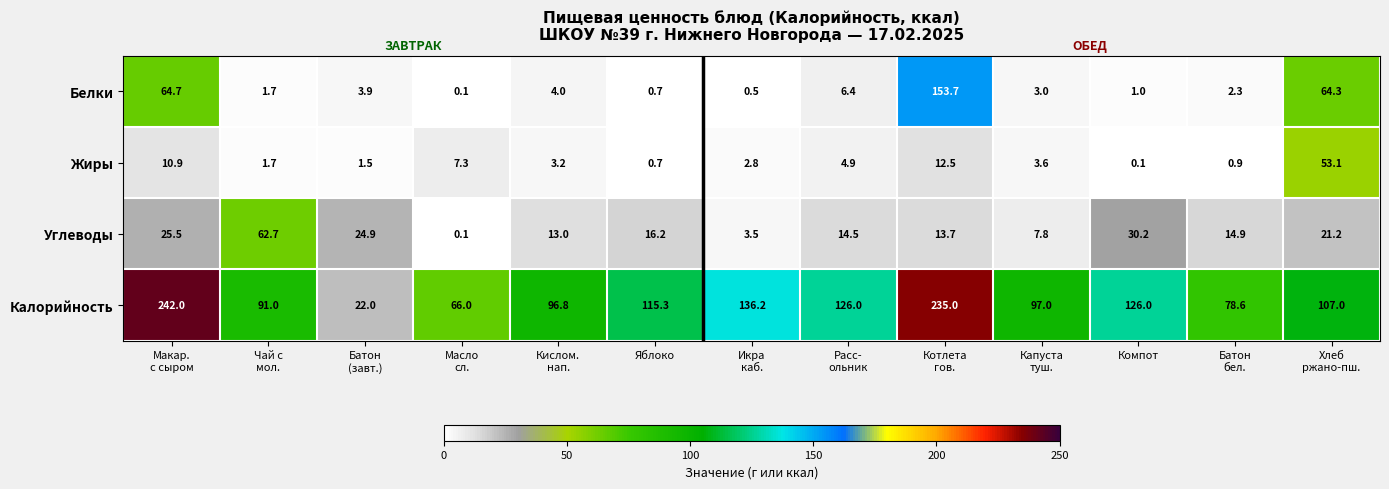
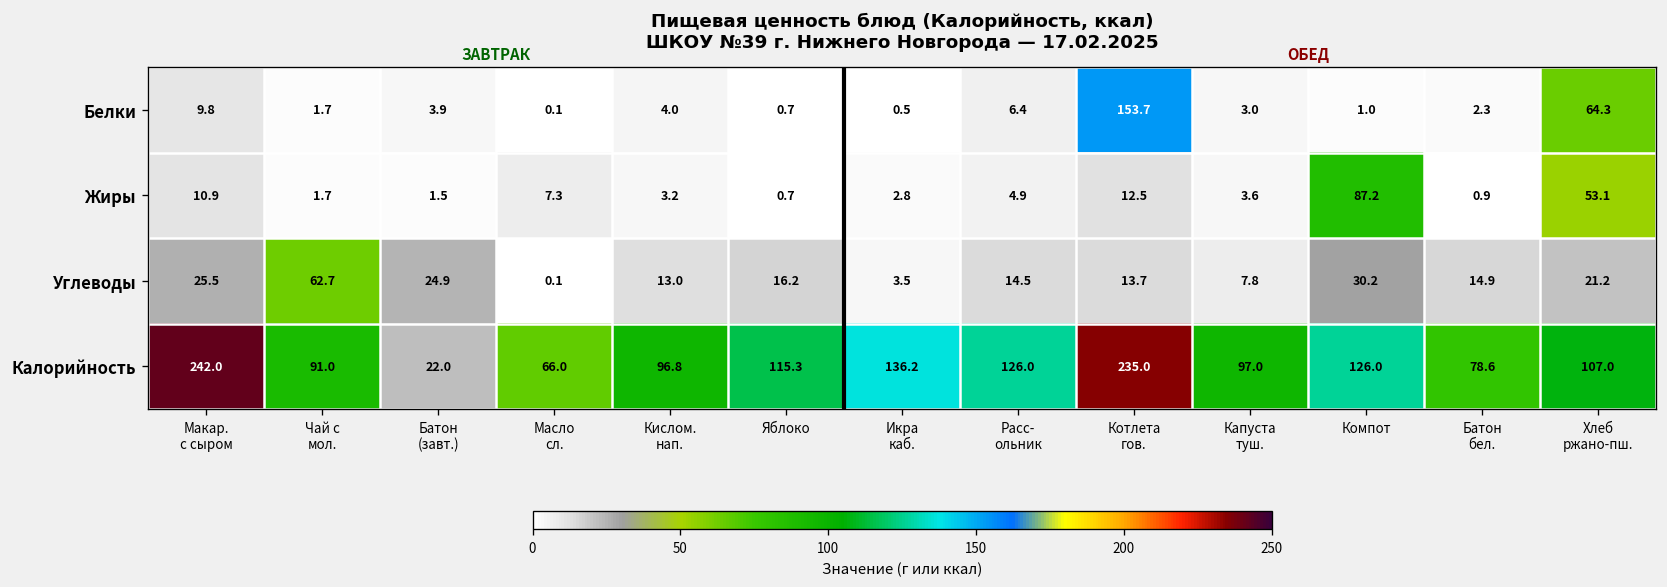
Белки, Макар. с сыром: 64.7 -> 9.8
Жиры, Компот: 0.1 -> 87.2
